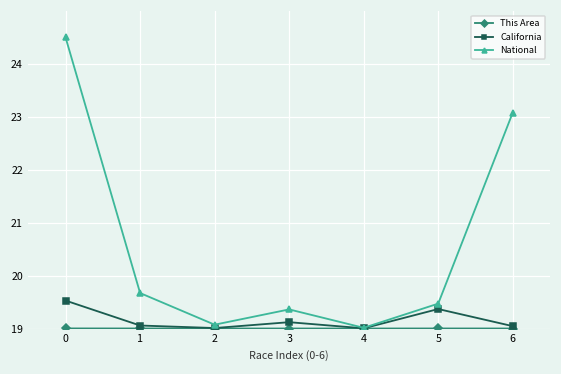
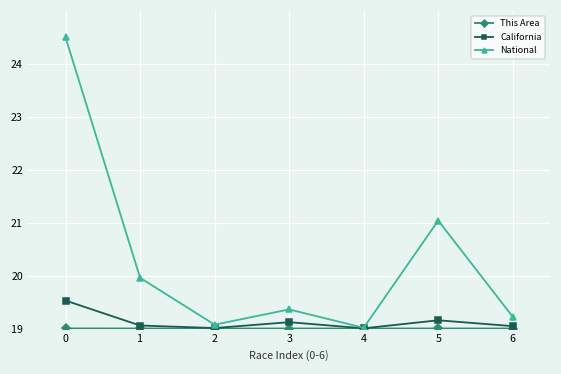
National, 1: 19.7 -> 20.0
California, 5: 19.4 -> 19.2
National, 5: 19.5 -> 21.0
National, 6: 23.1 -> 19.2
